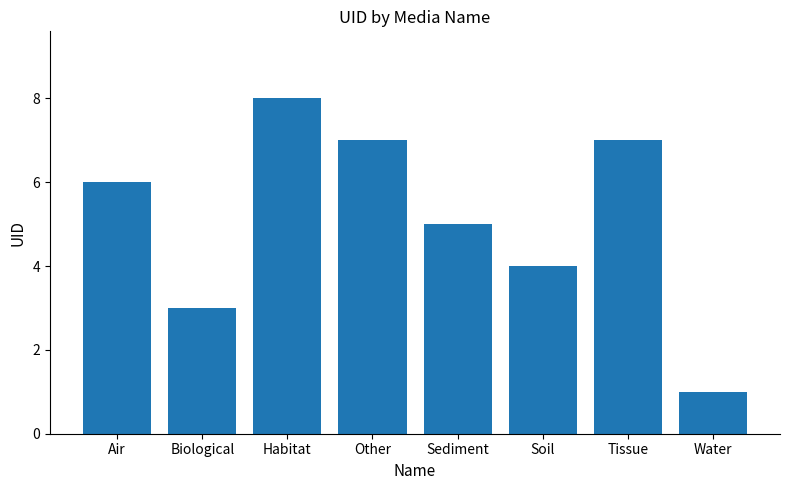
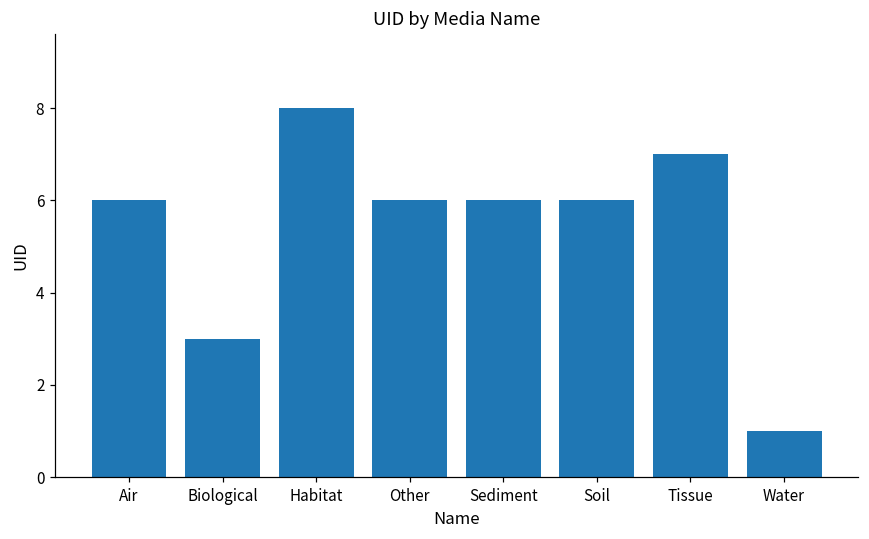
Other: 7 -> 6
Sediment: 5 -> 6
Soil: 4 -> 6
